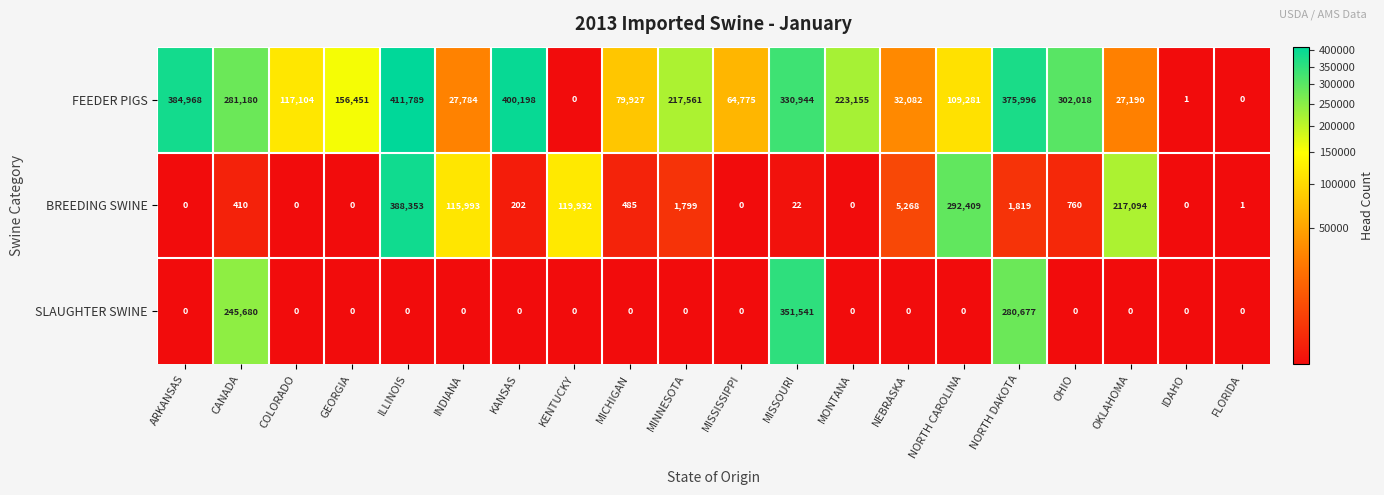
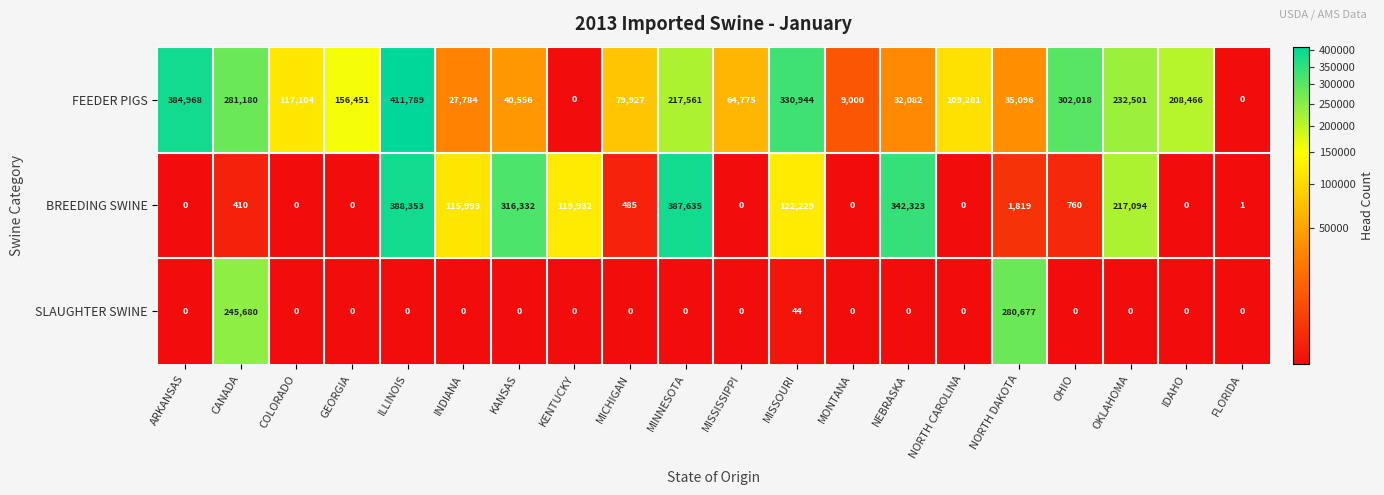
FEEDER PIGS, KANSAS: 400,198 -> 40,556
FEEDER PIGS, MONTANA: 223,155 -> 9,000
FEEDER PIGS, NORTH DAKOTA: 375,996 -> 35,096
FEEDER PIGS, OKLAHOMA: 27,190 -> 232,501
FEEDER PIGS, IDAHO: 1 -> 208,466
BREEDING SWINE, KANSAS: 202 -> 316,332
BREEDING SWINE, MINNESOTA: 1,799 -> 387,635
BREEDING SWINE, MISSOURI: 22 -> 122,229
BREEDING SWINE, NEBRASKA: 5,268 -> 342,323
BREEDING SWINE, NORTH CAROLINA: 292,409 -> 0
SLAUGHTER SWINE, MISSOURI: 351,541 -> 44
